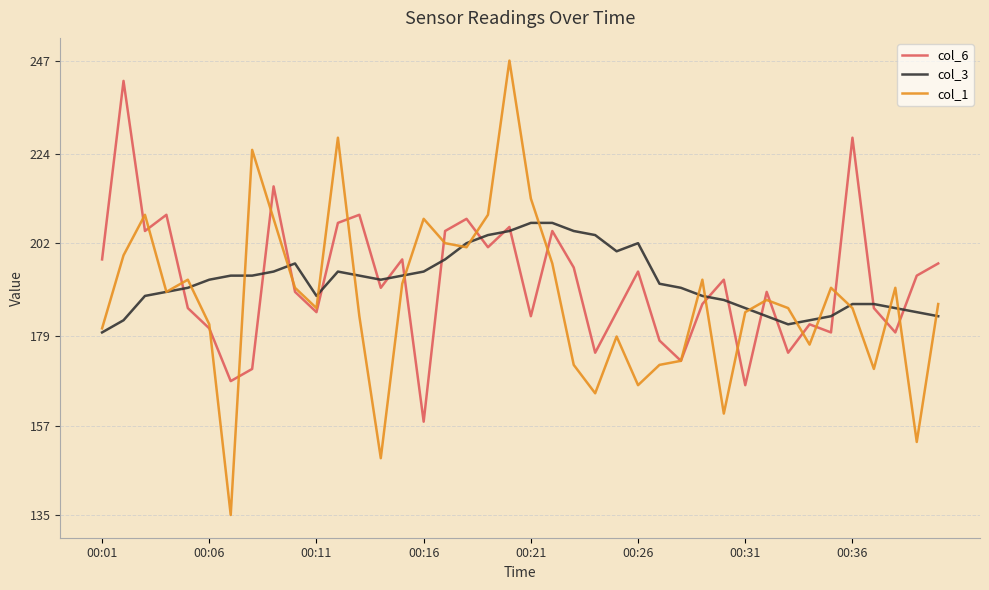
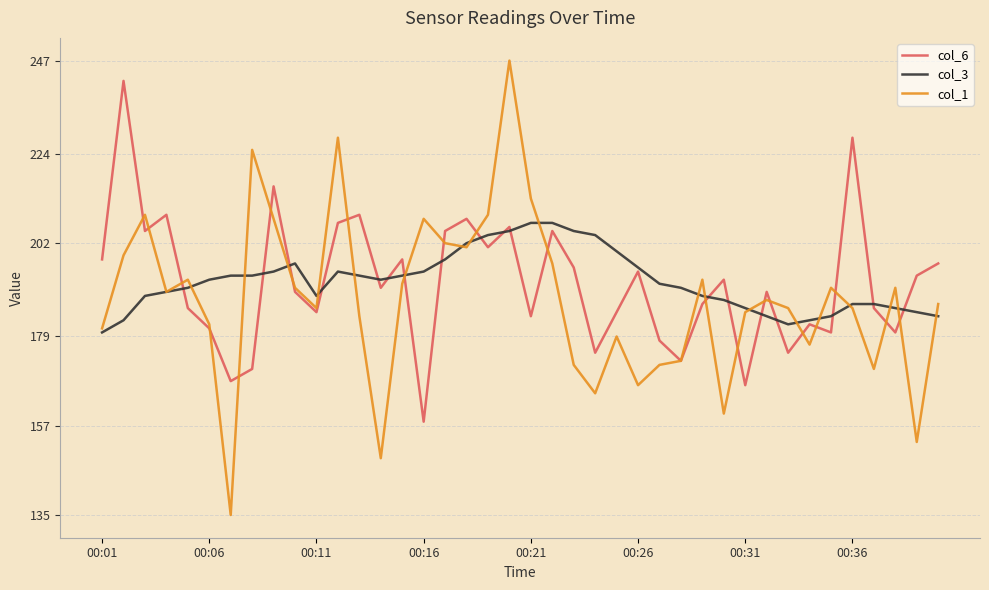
col_3, 00:26: 202 -> 196
